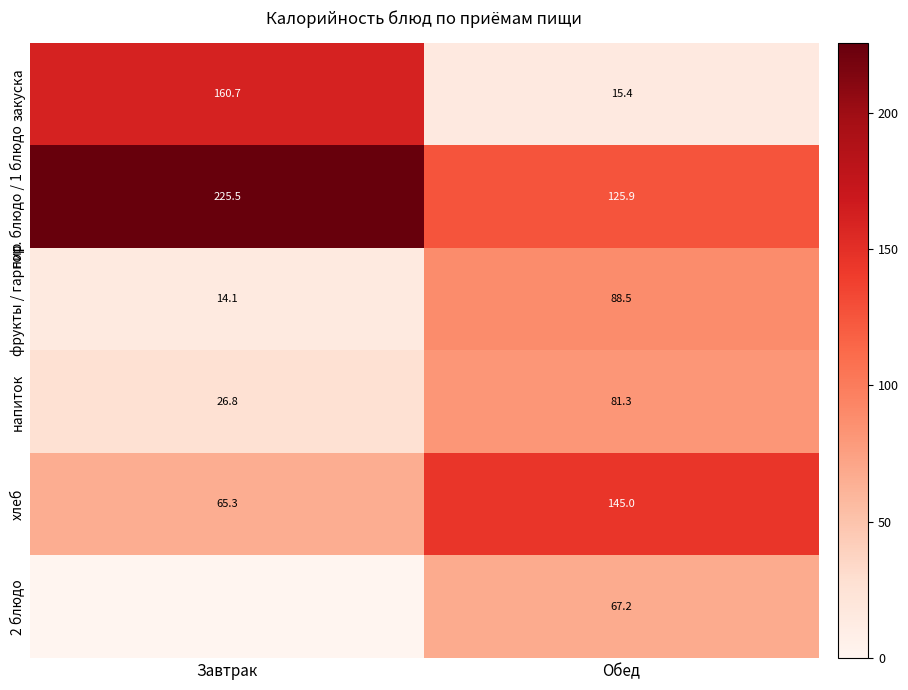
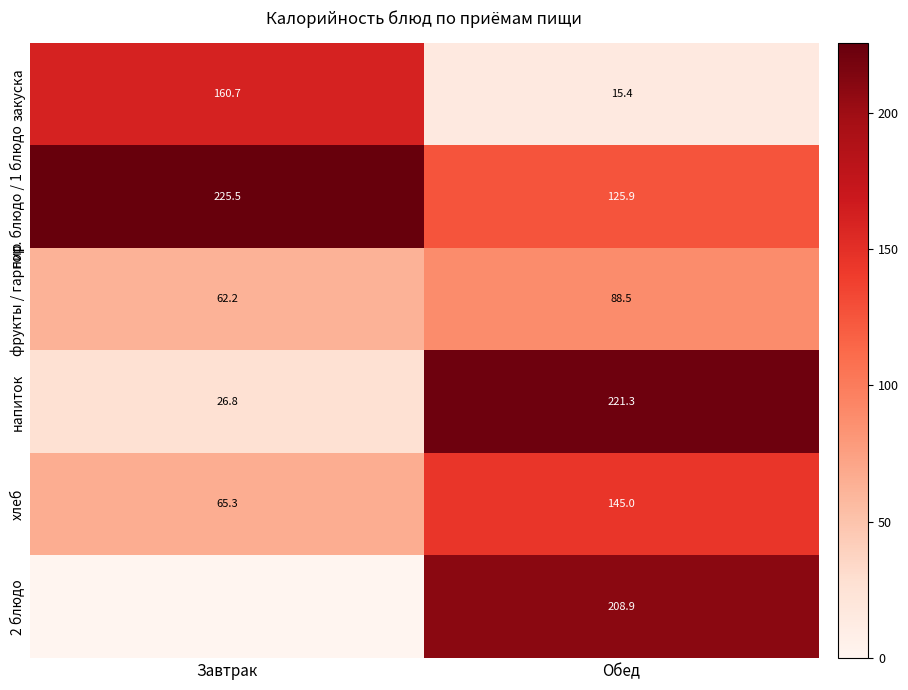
фрукты / гарнир, Завтрак: 14.1 -> 62.2
напиток, Обед: 81.3 -> 221.3
2 блюдо, Обед: 67.2 -> 208.9
